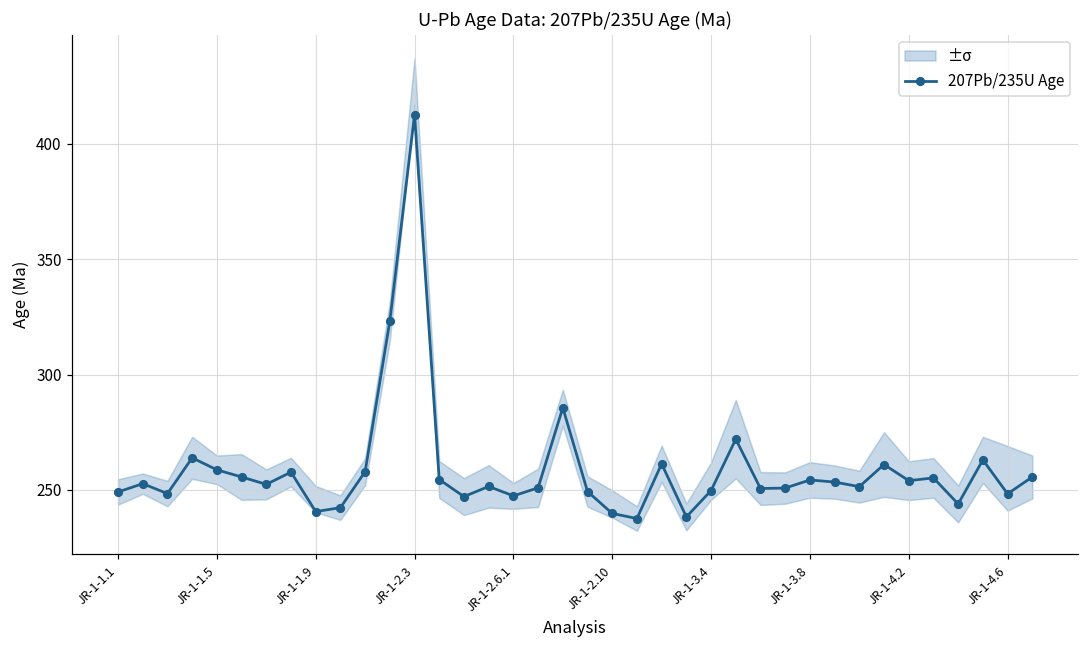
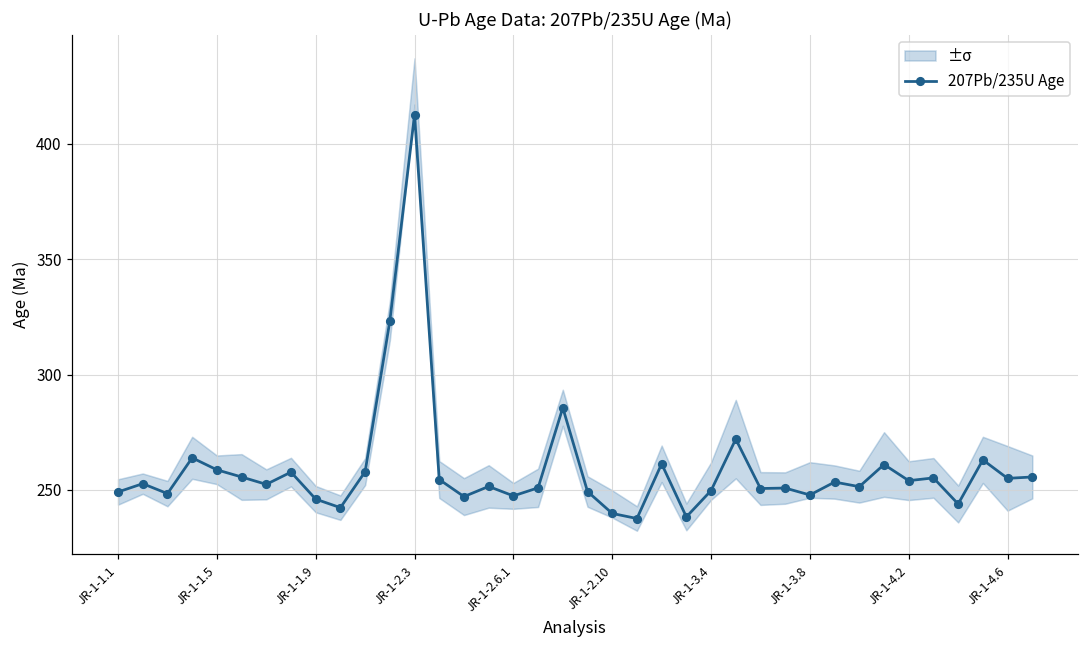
207Pb/235U Age, JR-1-1.9: 241 -> 246
207Pb/235U Age, JR-1-3.8: 254 -> 248
207Pb/235U Age, JR-1-4.6: 248 -> 255
